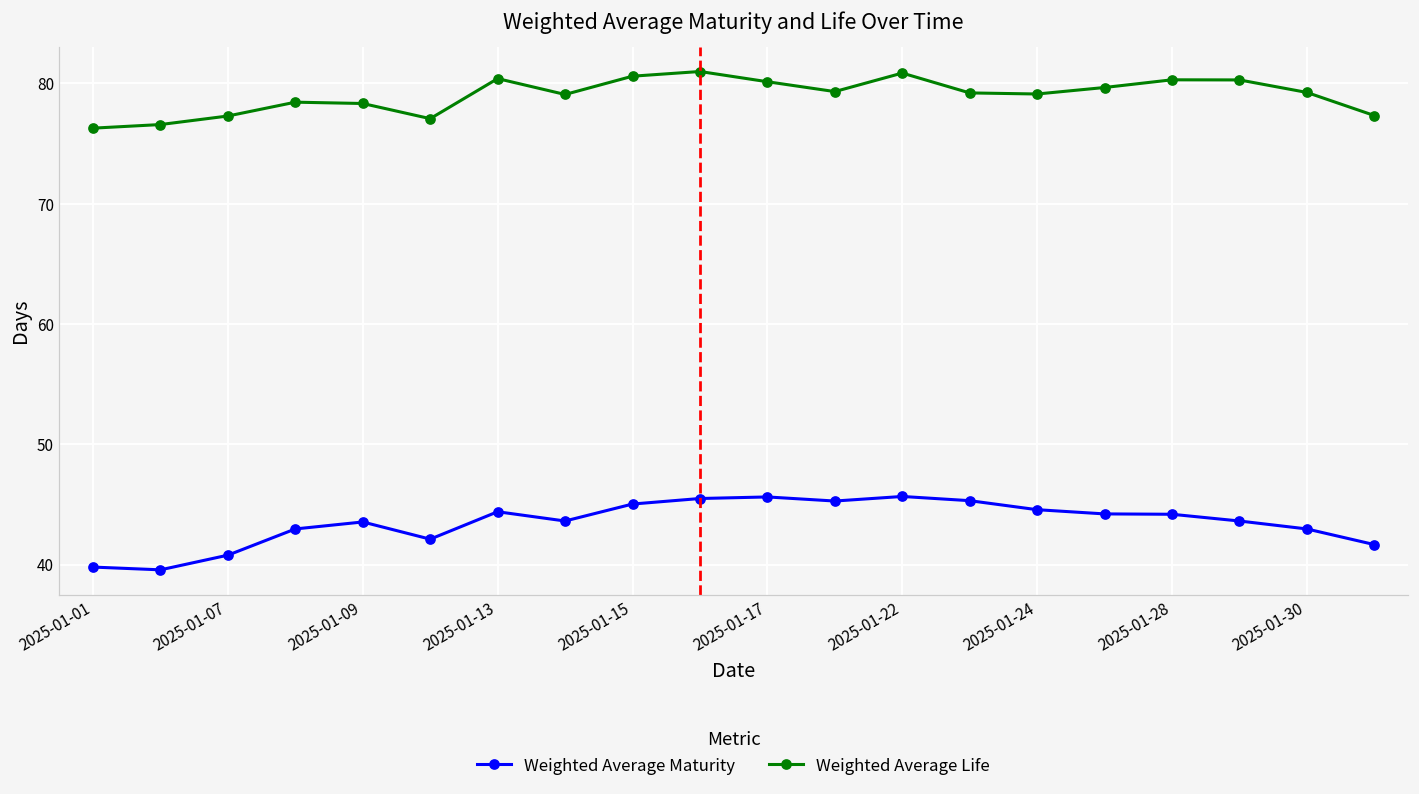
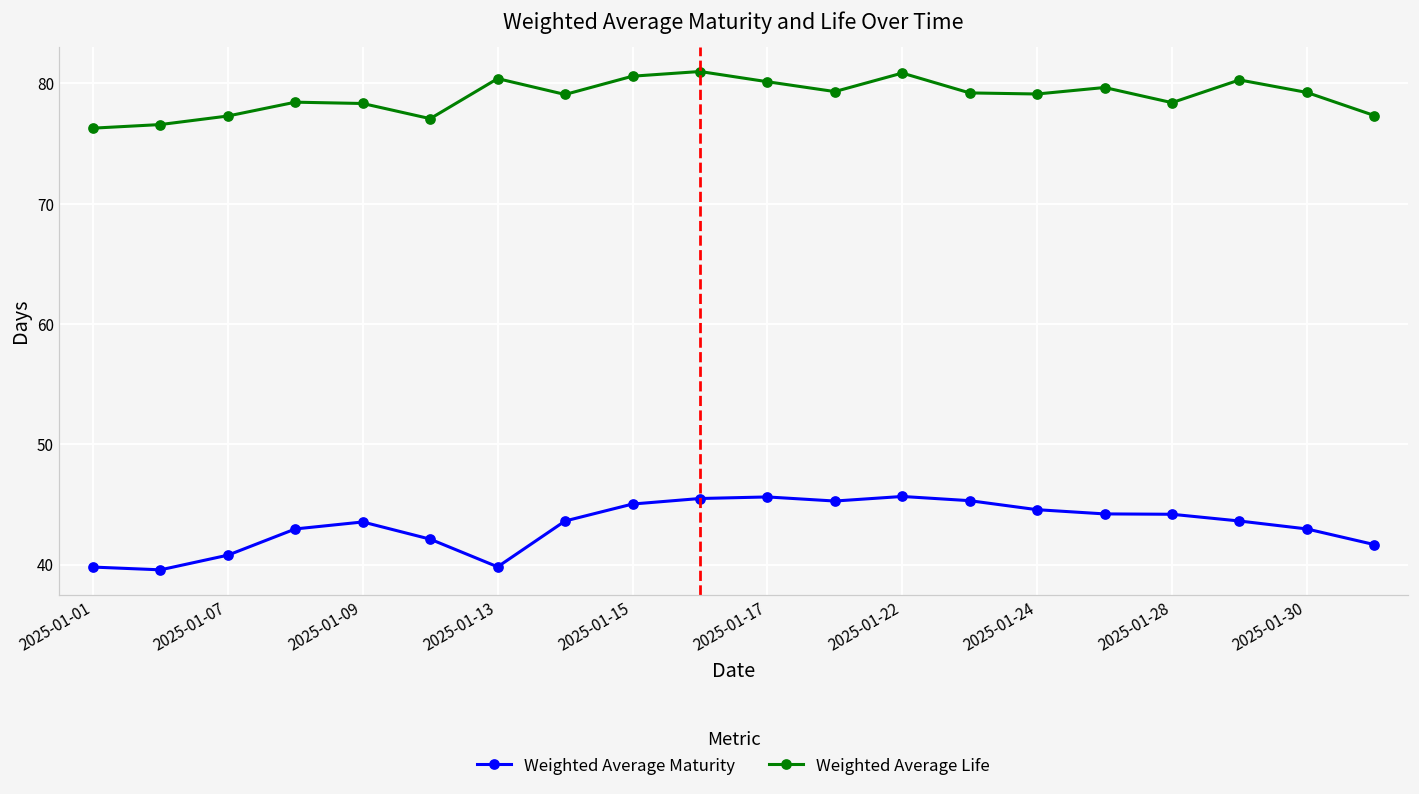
Weighted Average Maturity, 2025-01-13: 44.4 -> 39.8
Weighted Average Life, 2025-01-28: 80.3 -> 78.4
